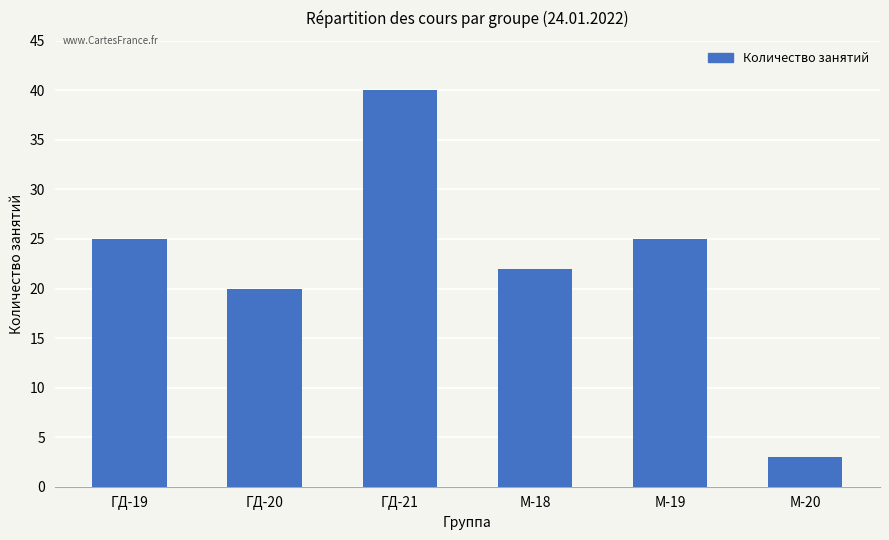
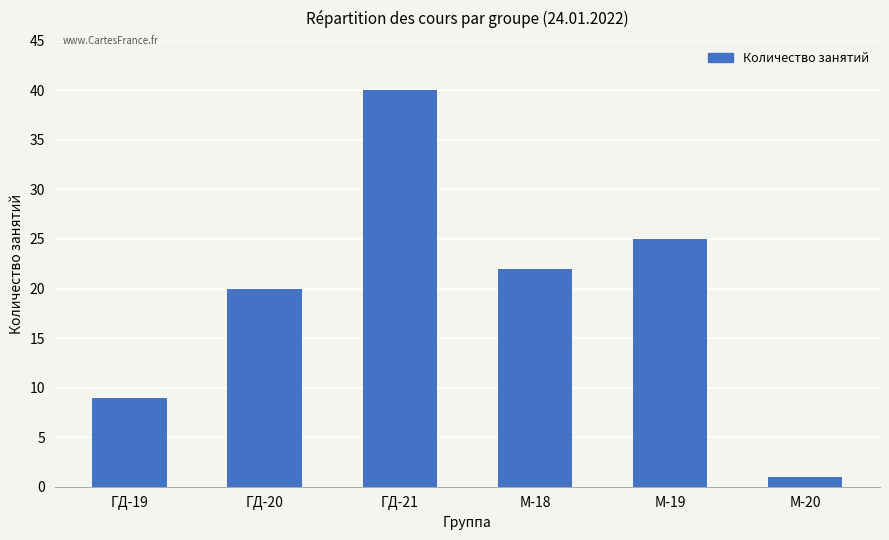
ГД-19: 25 -> 9
М-20: 3 -> 1
